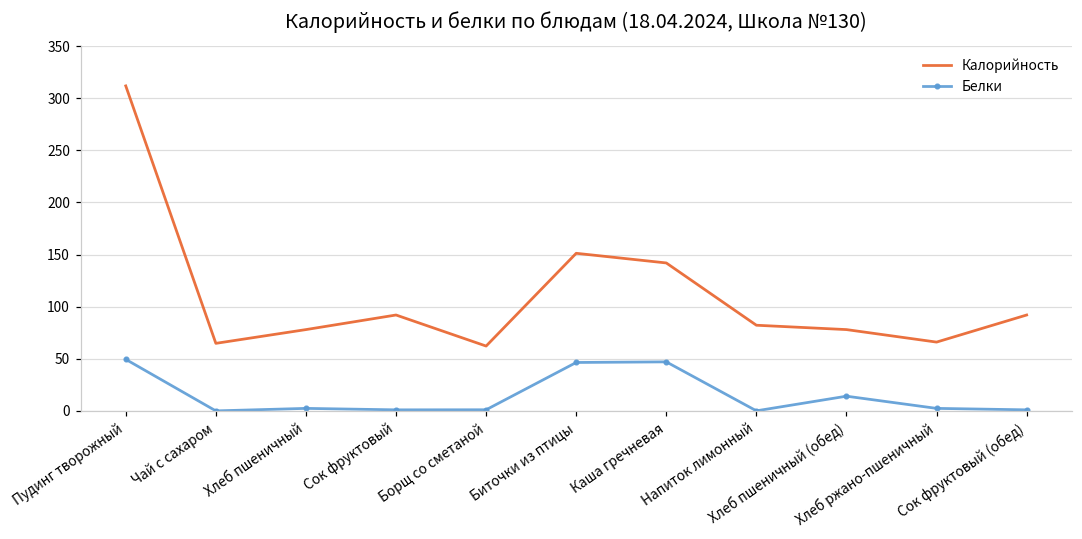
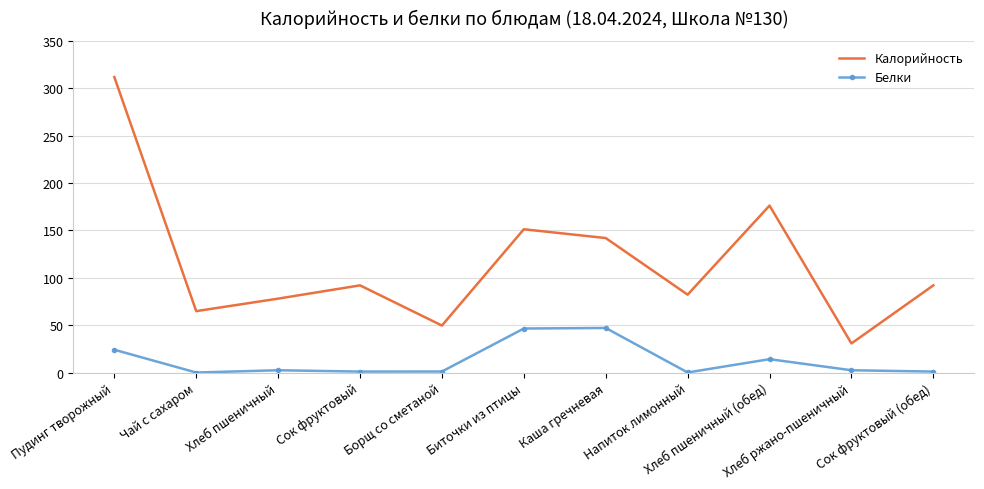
Белки, Пудинг творожный: 50 -> 20
Калорийность, Борщ со сметаной: 60 -> 50
Калорийность, Хлеб пшеничный (обед): 80 -> 180
Калорийность, Хлеб ржано-пшеничный: 70 -> 30
